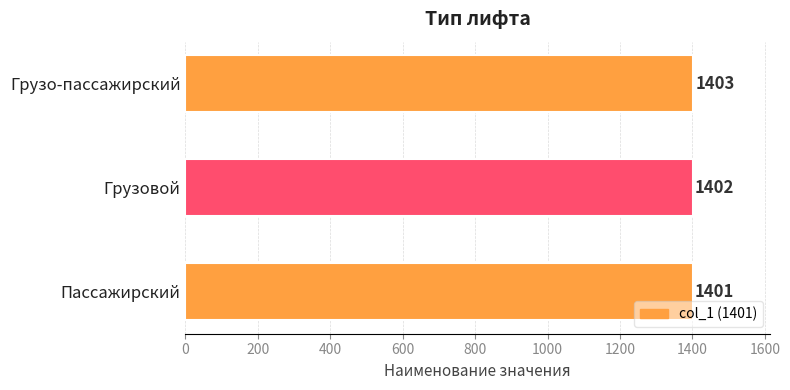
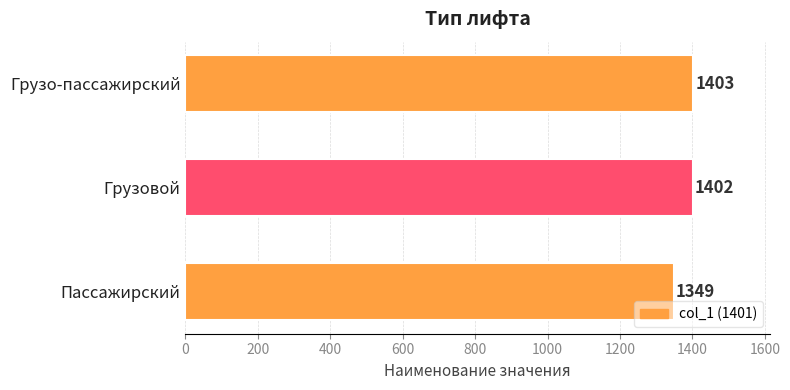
Пассажирский: 1401 -> 1349
